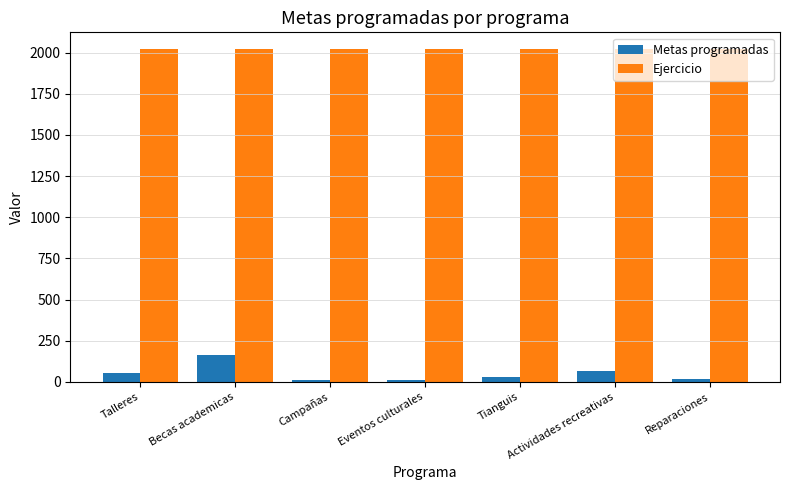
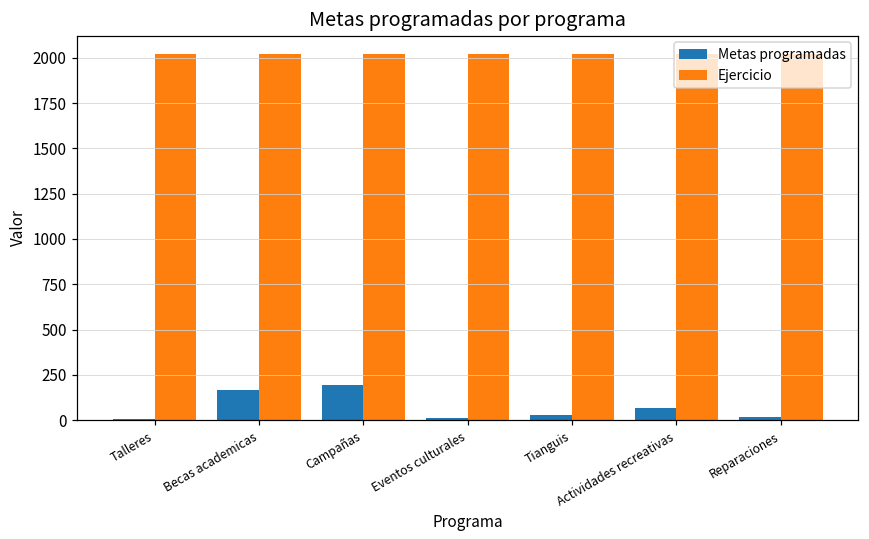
Metas programadas, Talleres: 60 -> 10
Metas programadas, Campañas: 10 -> 190
